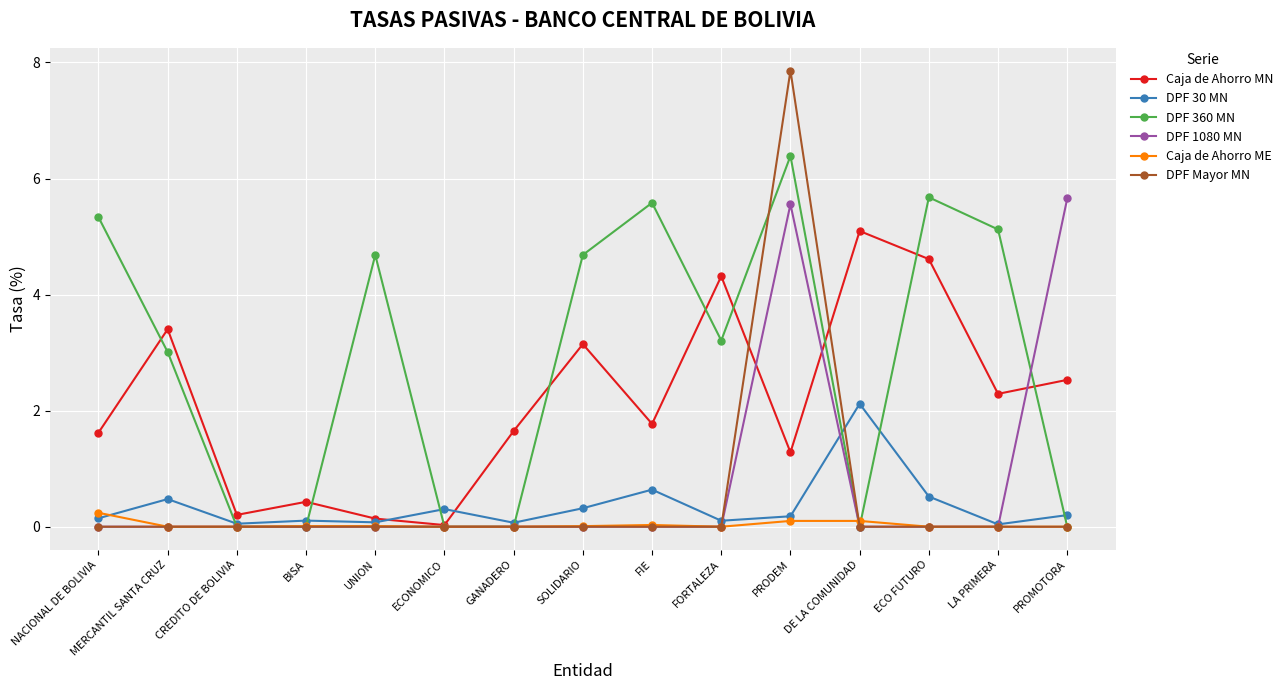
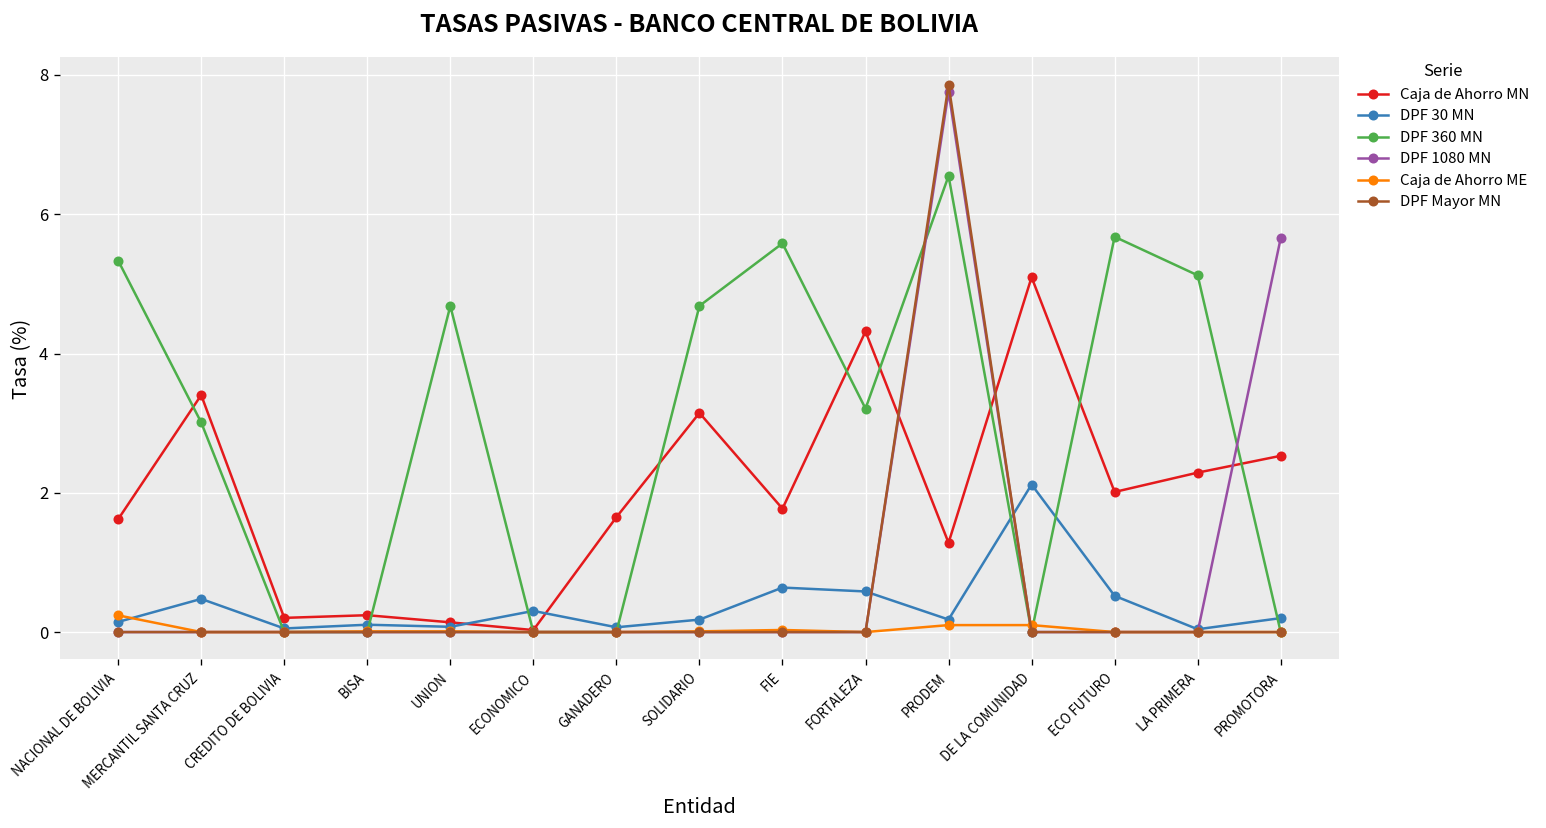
Caja de Ahorro MN, BISA: 0.4 -> 0.2
DPF 30 MN, SOLIDARIO: 0.3 -> 0.2
DPF 30 MN, FORTALEZA: 0.1 -> 0.6
DPF 360 MN, PRODEM: 6.4 -> 6.5
DPF 1080 MN, PRODEM: 5.6 -> 7.8
Caja de Ahorro MN, ECO FUTURO: 4.6 -> 2.0
